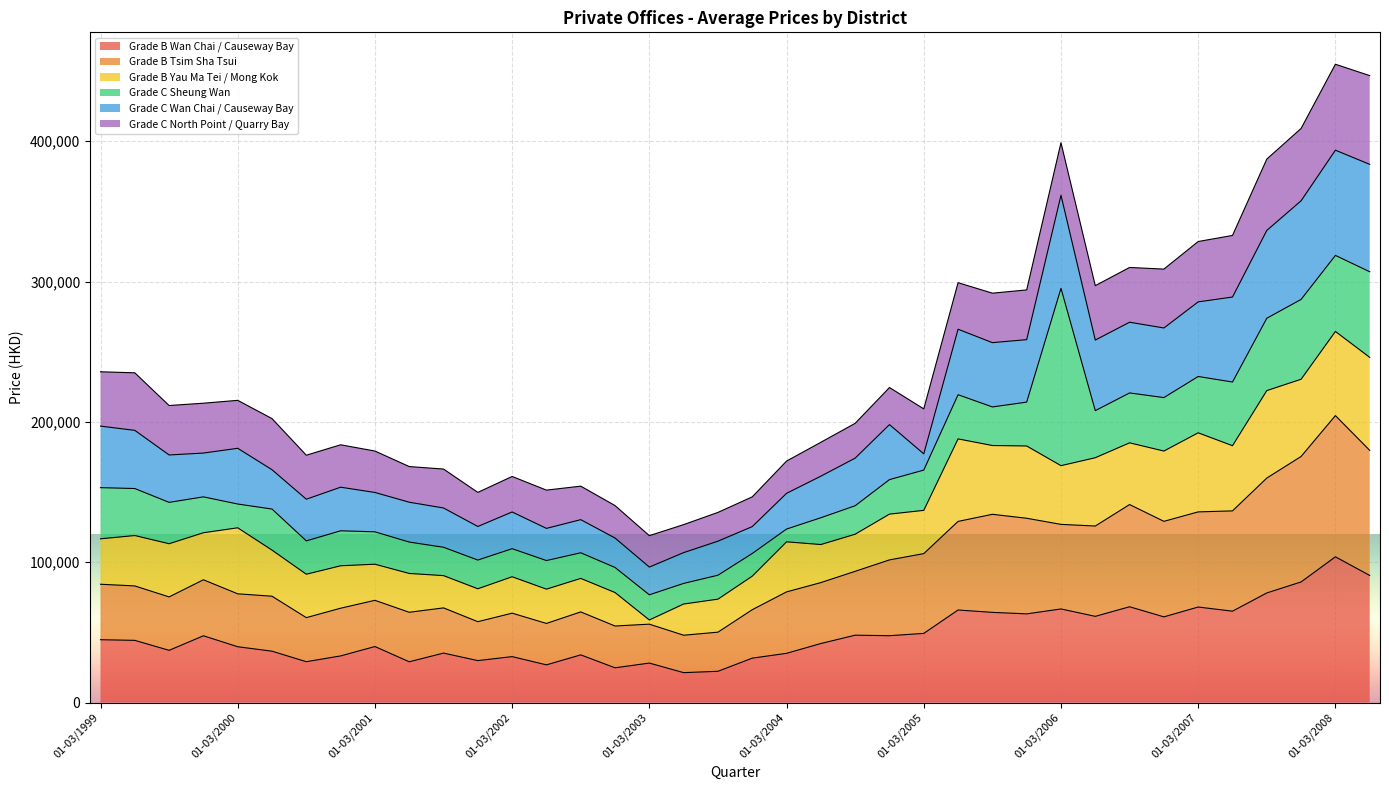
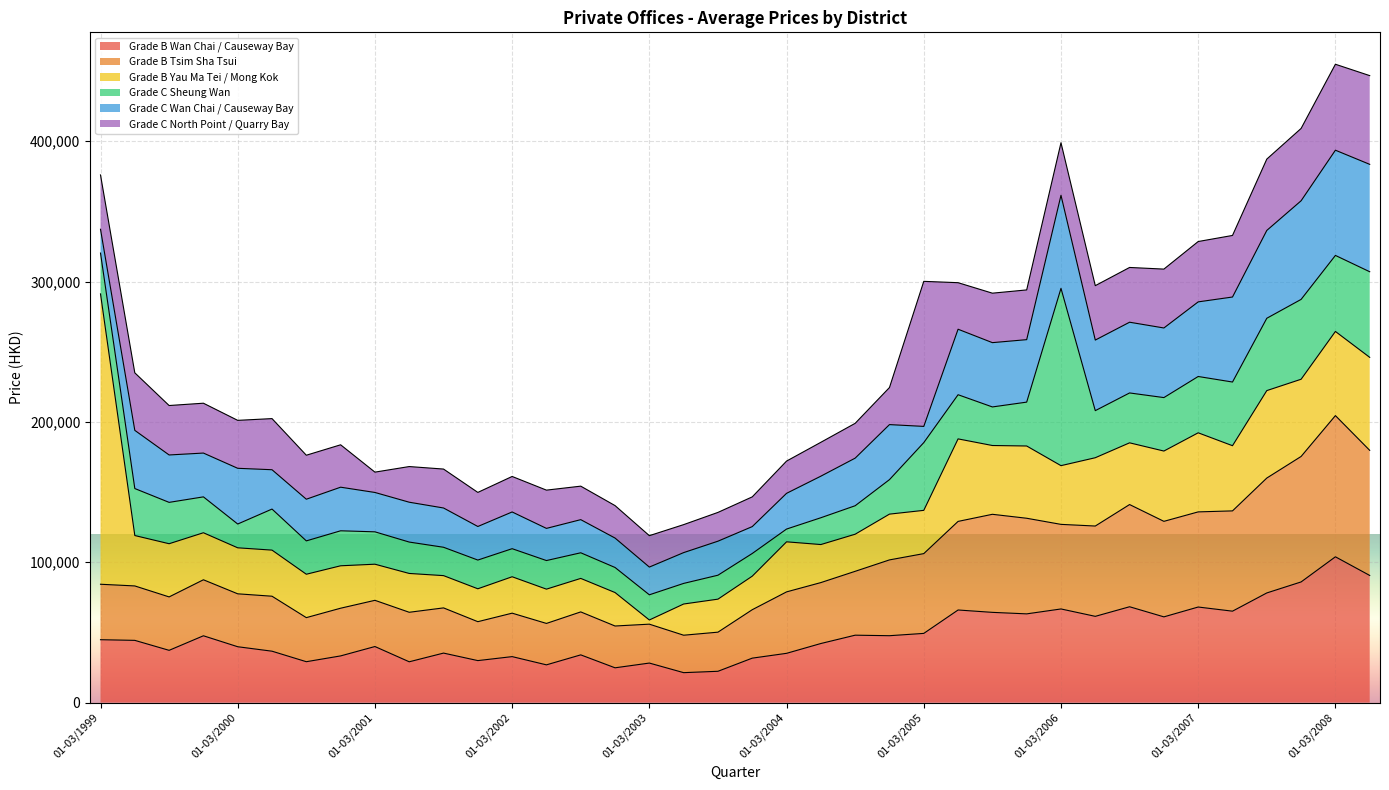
Grade B Yau Ma Tei / Mong Kok, 01-03/1999: 32,000 -> 207,000
Grade C Sheung Wan, 01-03/1999: 36,000 -> 29,000
Grade C Wan Chai / Causeway Bay, 01-03/1999: 44,000 -> 17,000
Grade B Yau Ma Tei / Mong Kok, 01-03/2000: 47,000 -> 33,000
Grade C North Point / Quarry Bay, 01-03/2001: 30,000 -> 14,000
Grade C Sheung Wan, 01-03/2005: 29,000 -> 48,000
Grade C North Point / Quarry Bay, 01-03/2005: 32,000 -> 103,000
